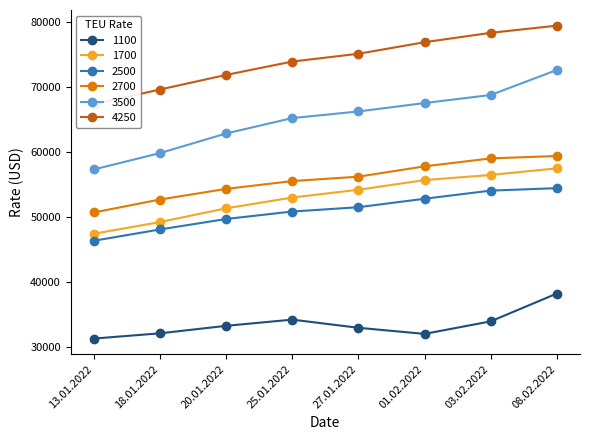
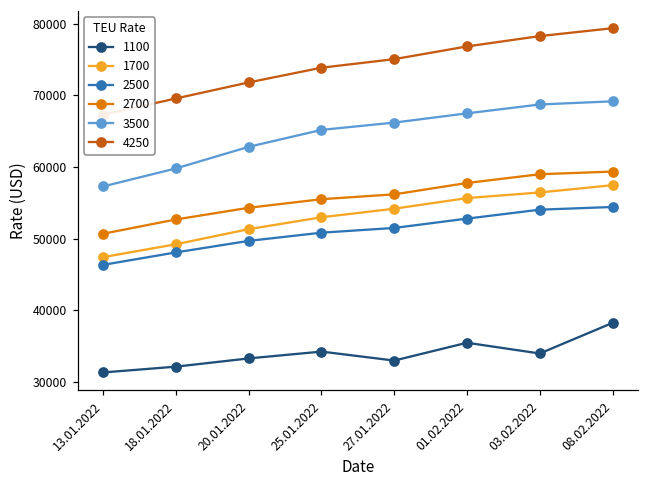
1100, 01.02.2022: 32000 -> 35000
3500, 08.02.2022: 73000 -> 69000
